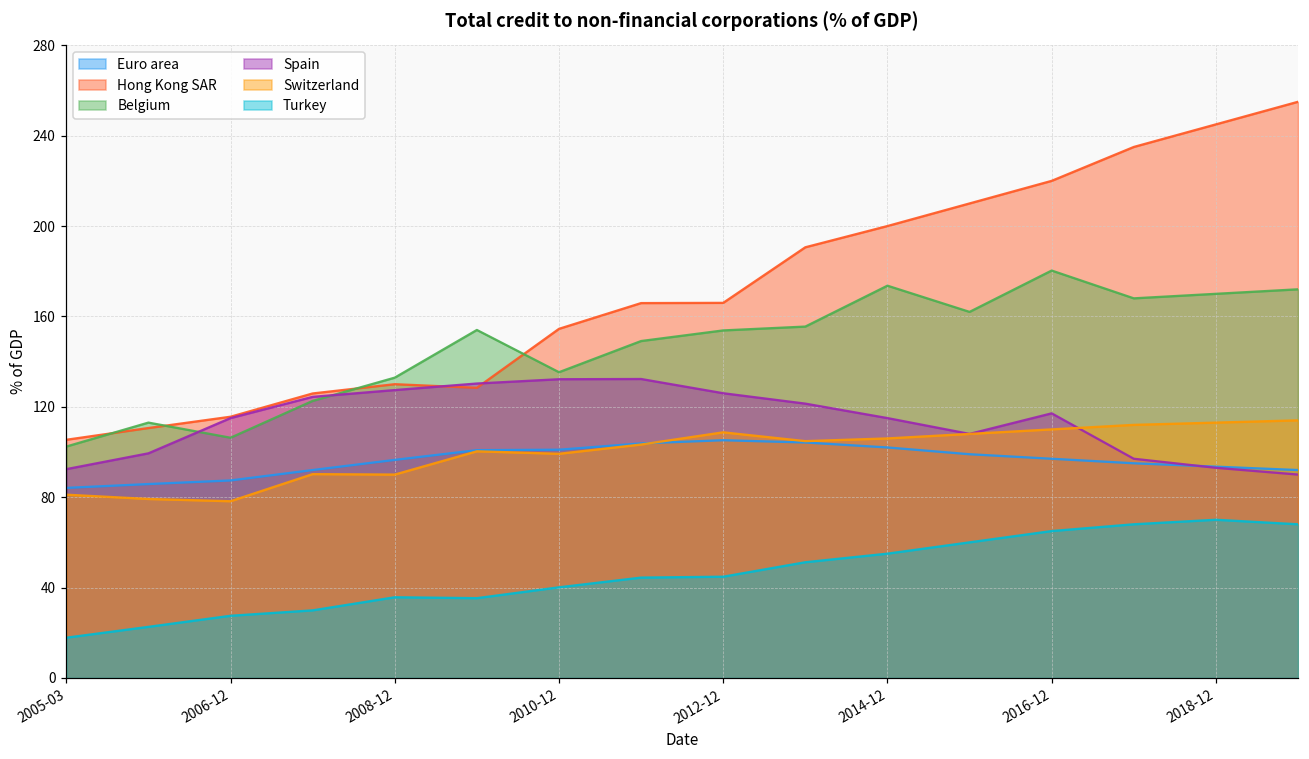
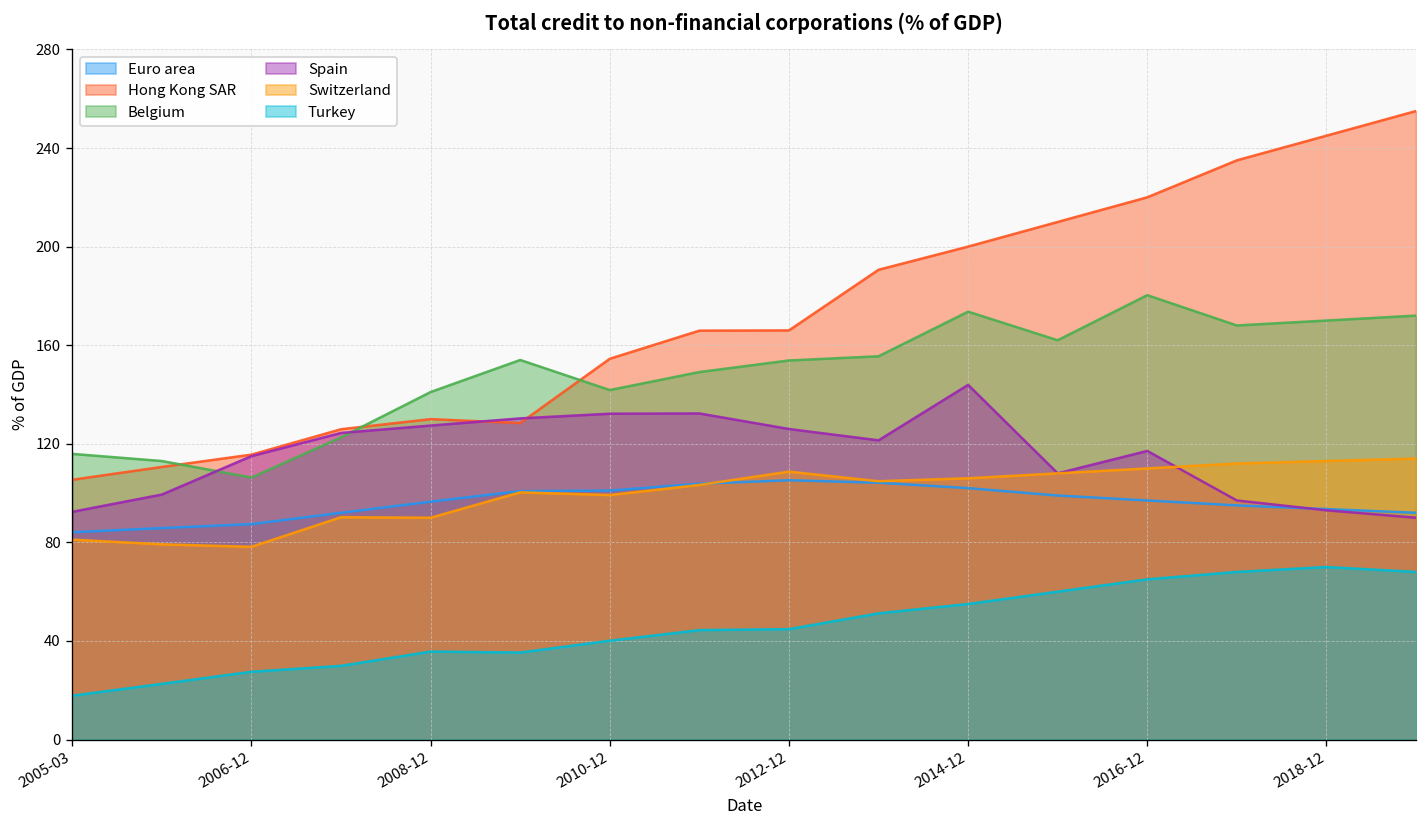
Belgium, 2005-03: 102 -> 116
Belgium, 2008-12: 133 -> 141
Belgium, 2010-12: 135 -> 142
Spain, 2014-12: 115 -> 144
